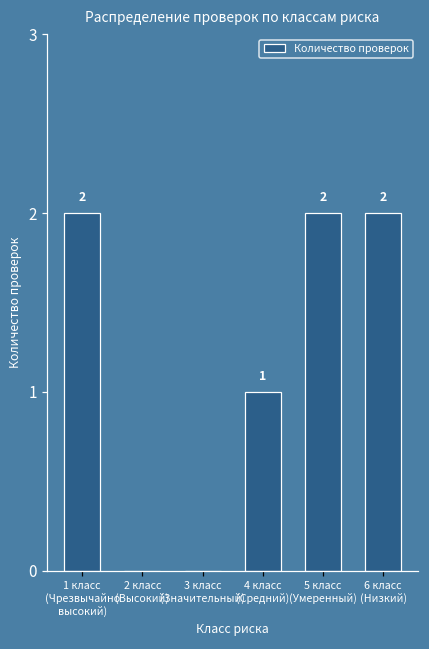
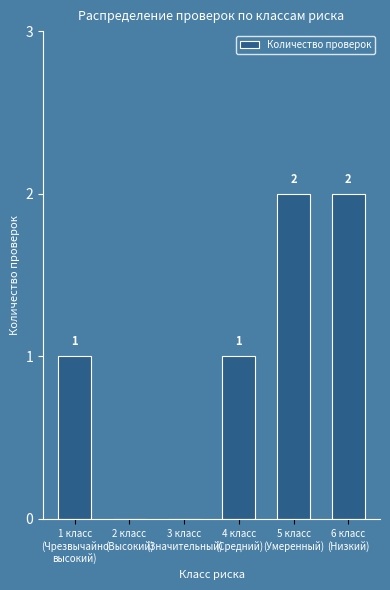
1 класс (Чрезвычайно высокий): 2 -> 1
